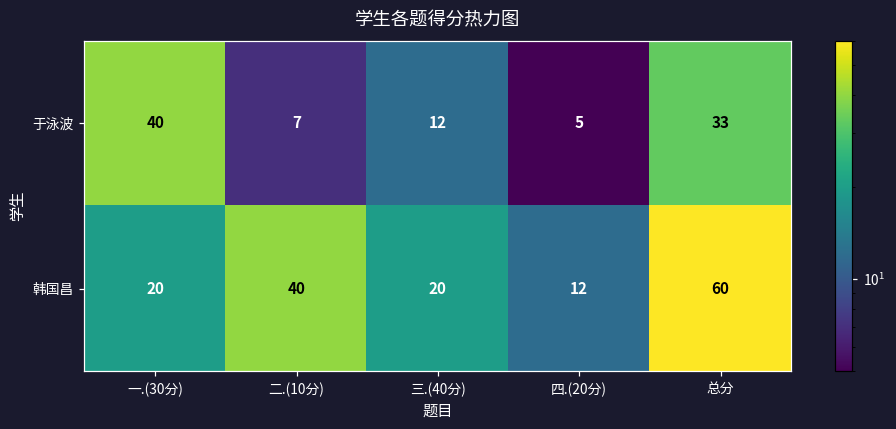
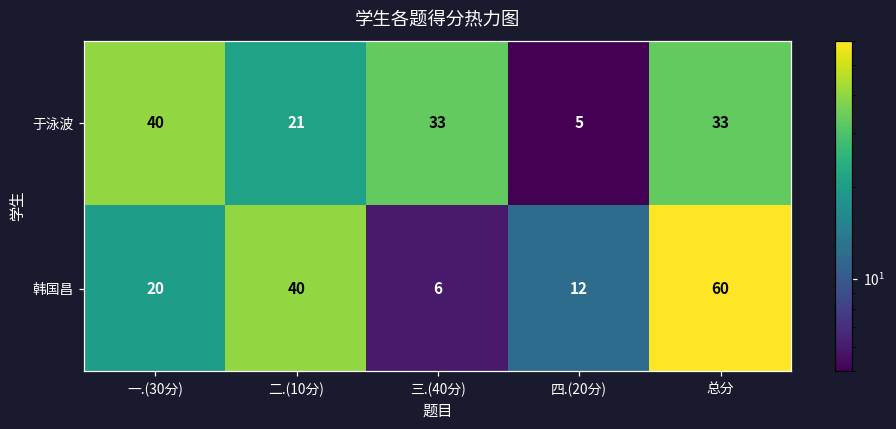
于泳波, 二.(10分): 7 -> 21
于泳波, 三.(40分): 12 -> 33
韩国昌, 三.(40分): 20 -> 6
